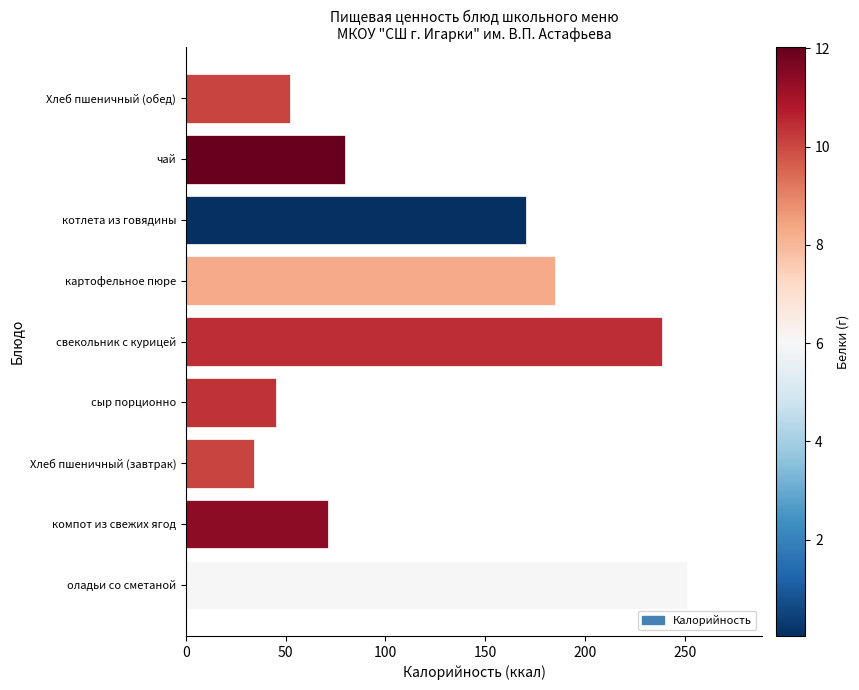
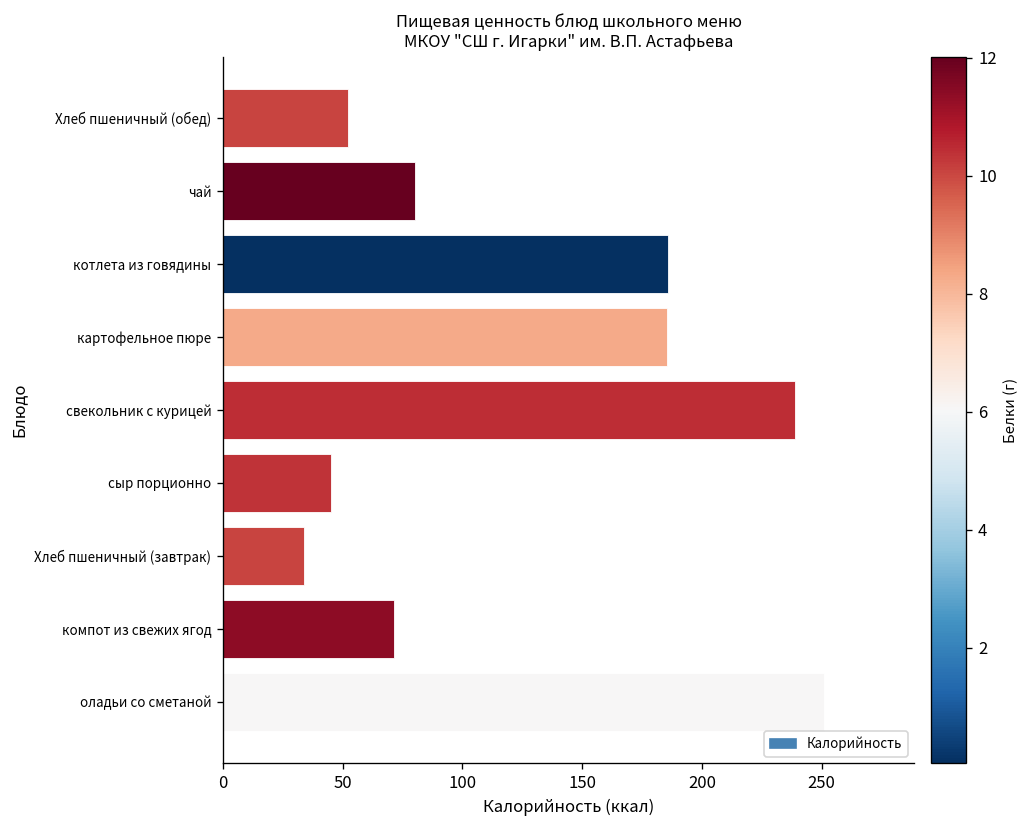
котлета из говядины: 171 -> 186
